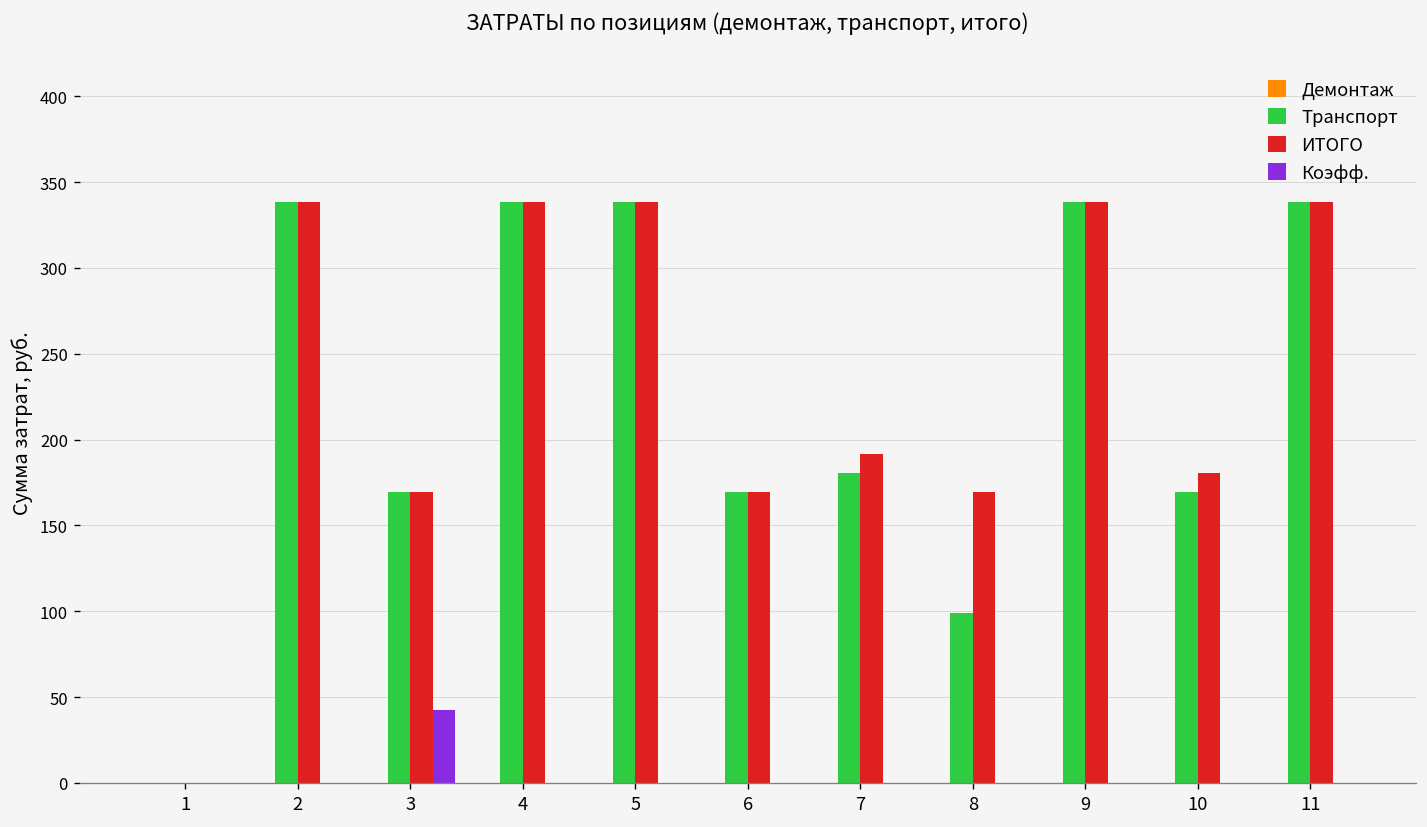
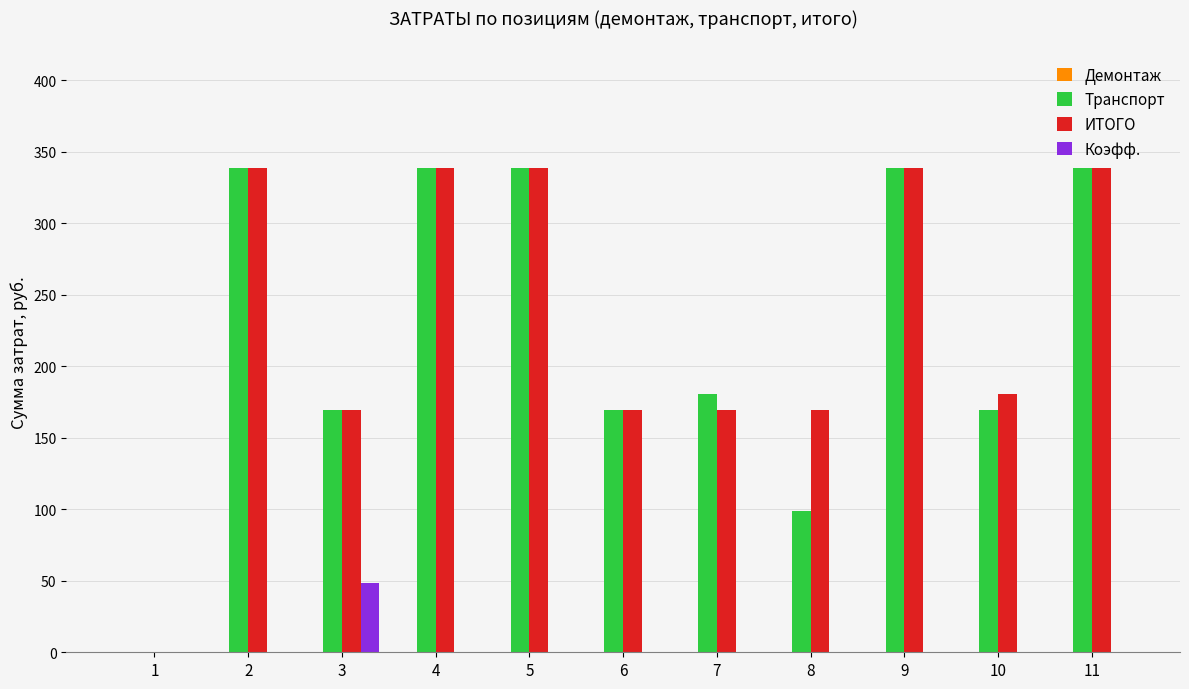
Коэфф., 3: 42 -> 48
ИТОГО, 7: 191 -> 169
